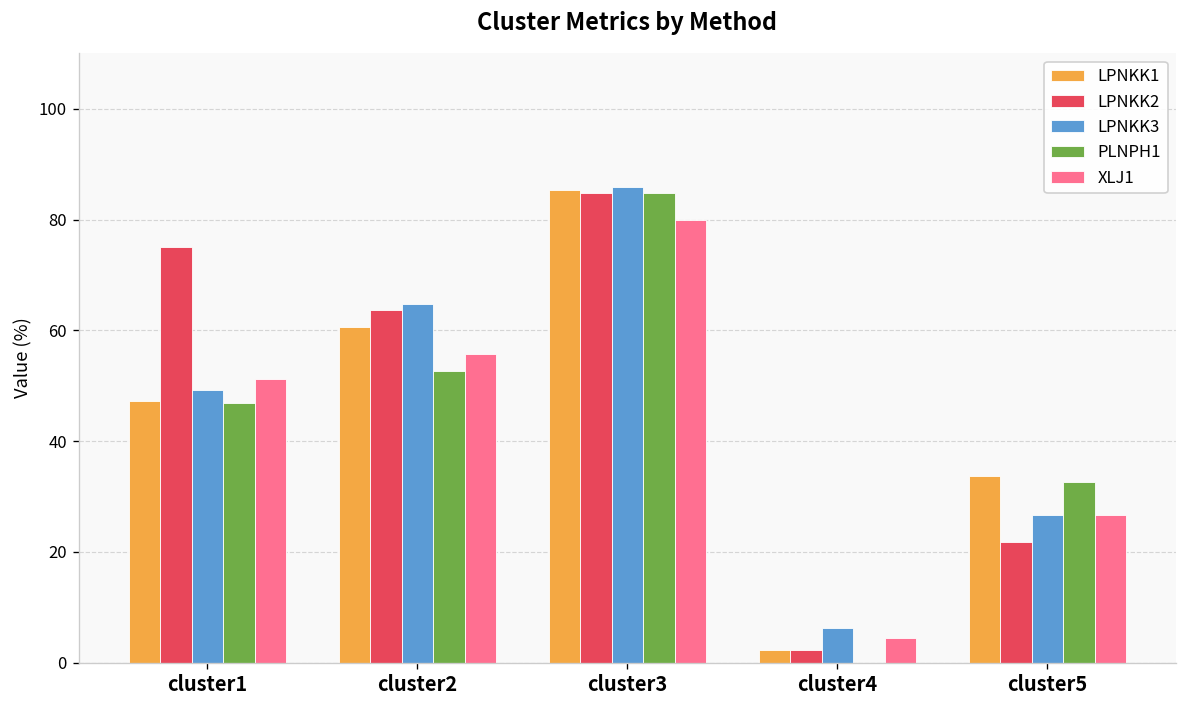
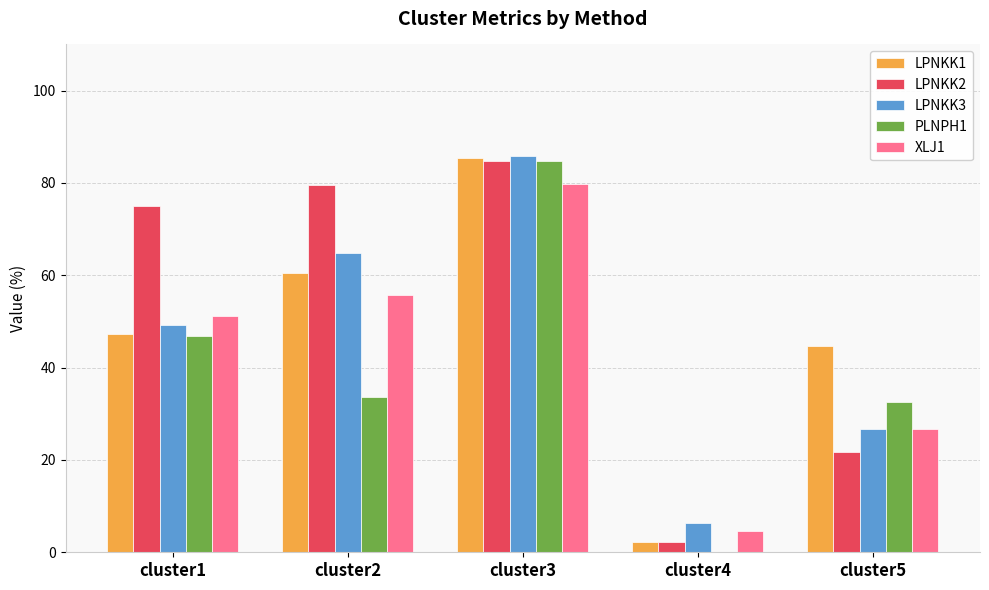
LPNKK2, cluster2: 64 -> 79
PLNPH1, cluster2: 53 -> 34
LPNKK1, cluster5: 34 -> 45
